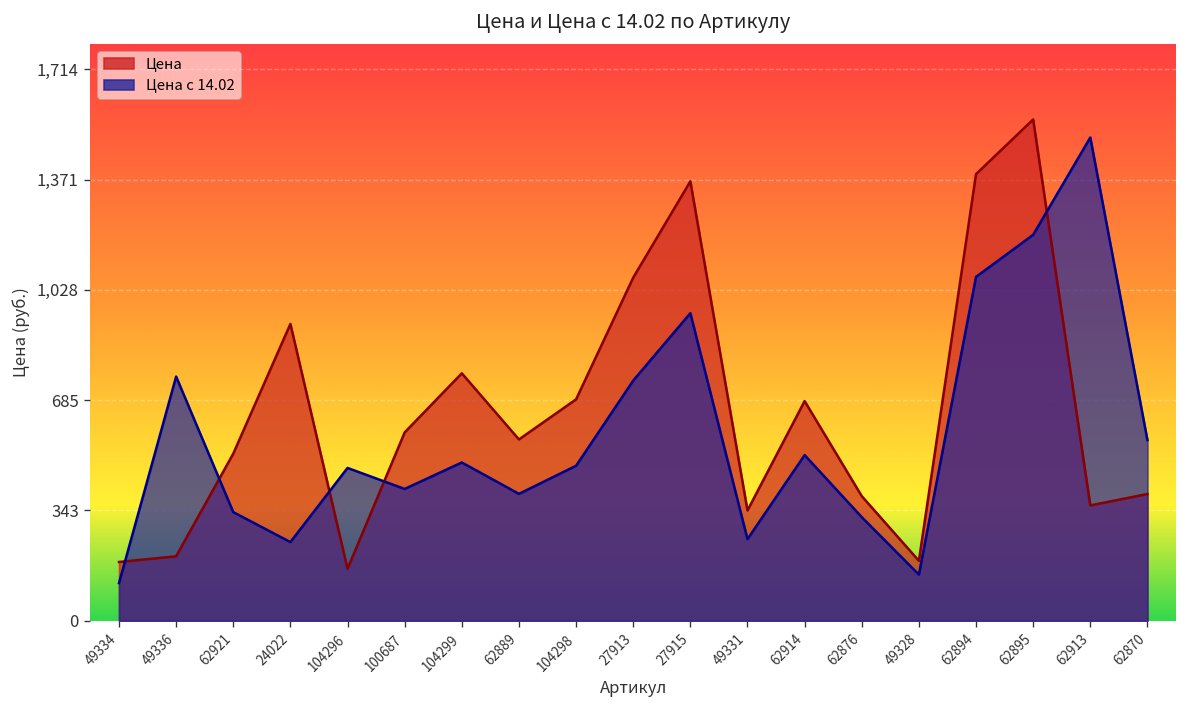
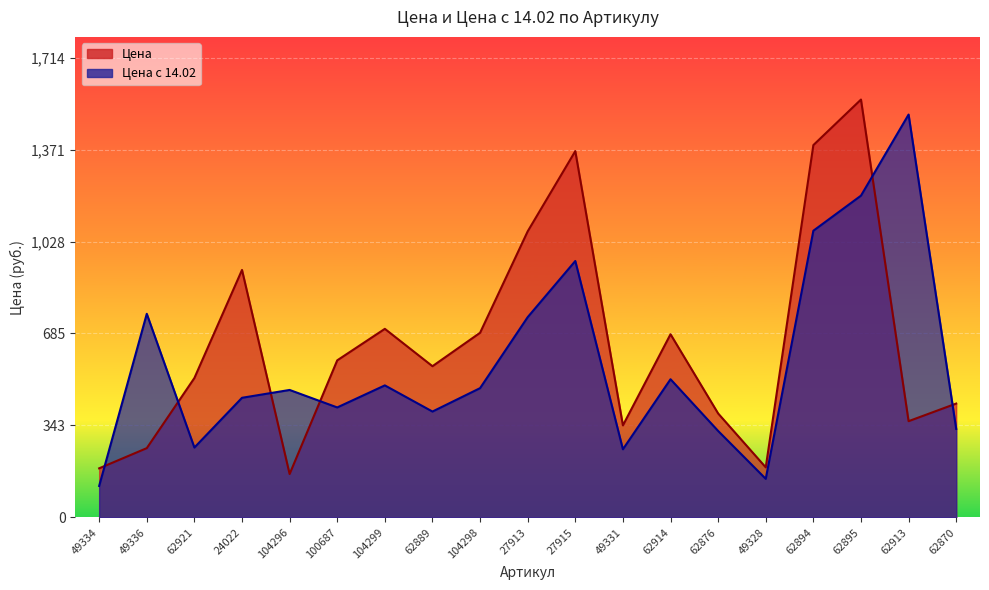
Цена, 49336: 200 -> 260
Цена с 14.02, 62921: 340 -> 260
Цена с 14.02, 24022: 240 -> 450
Цена, 104299: 770 -> 700
Цена, 62870: 390 -> 420
Цена с 14.02, 62870: 560 -> 330
